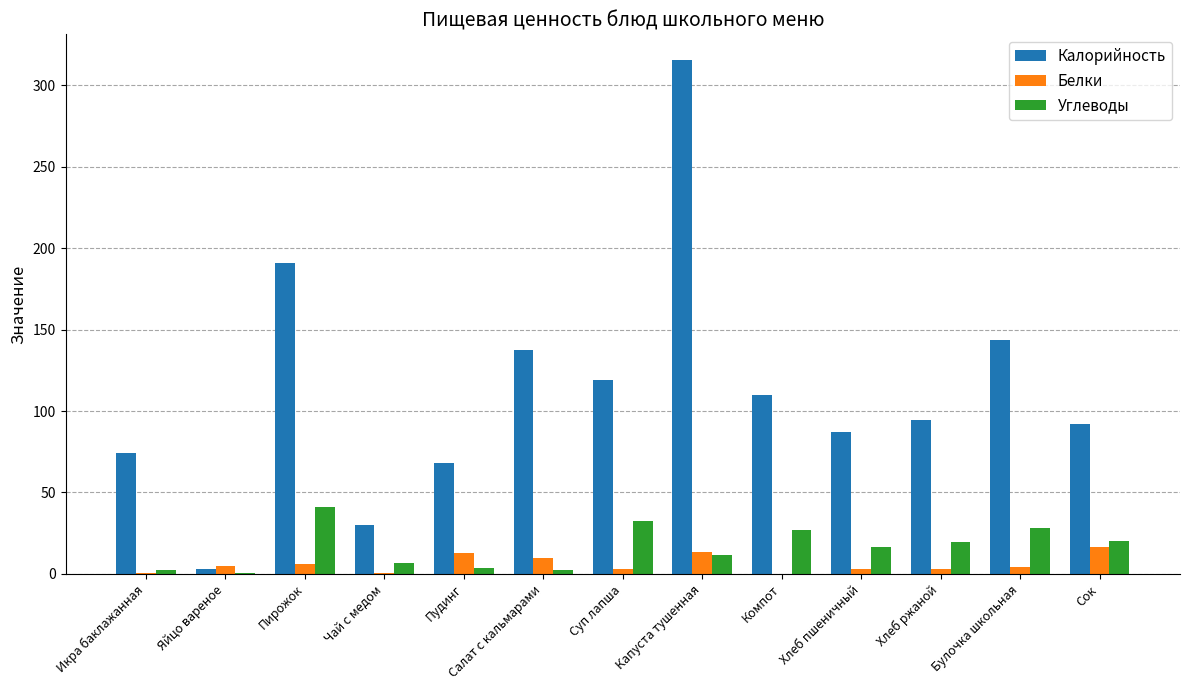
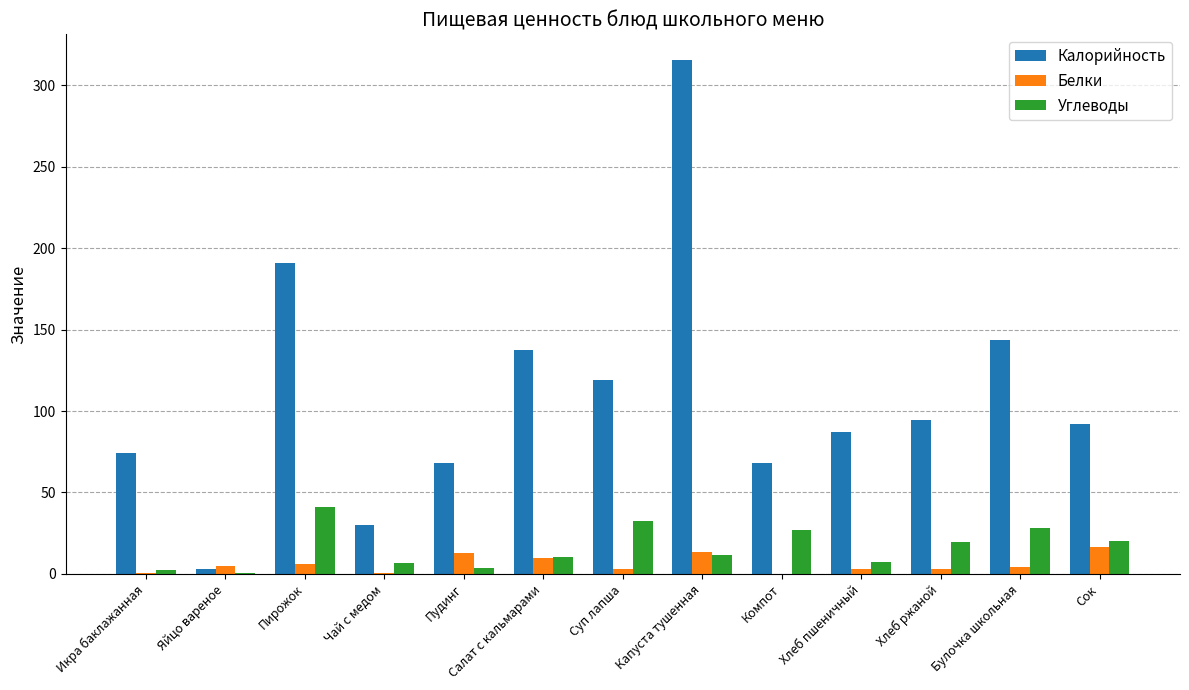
Углеводы, Салат с кальмарами: 3 -> 10
Калорийность, Компот: 110 -> 68
Углеводы, Хлеб пшеничный: 17 -> 8
